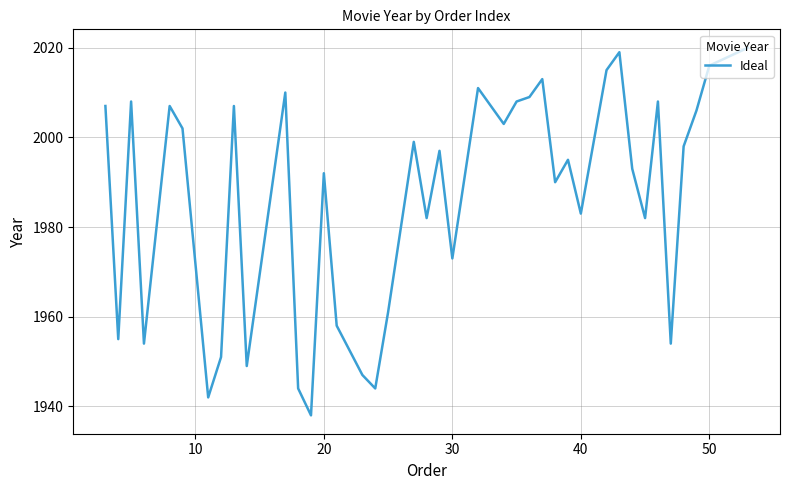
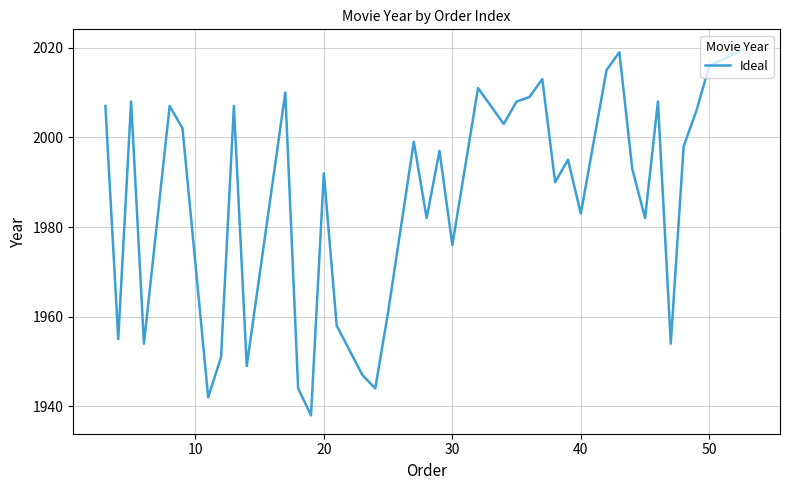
30: 1973 -> 1976
